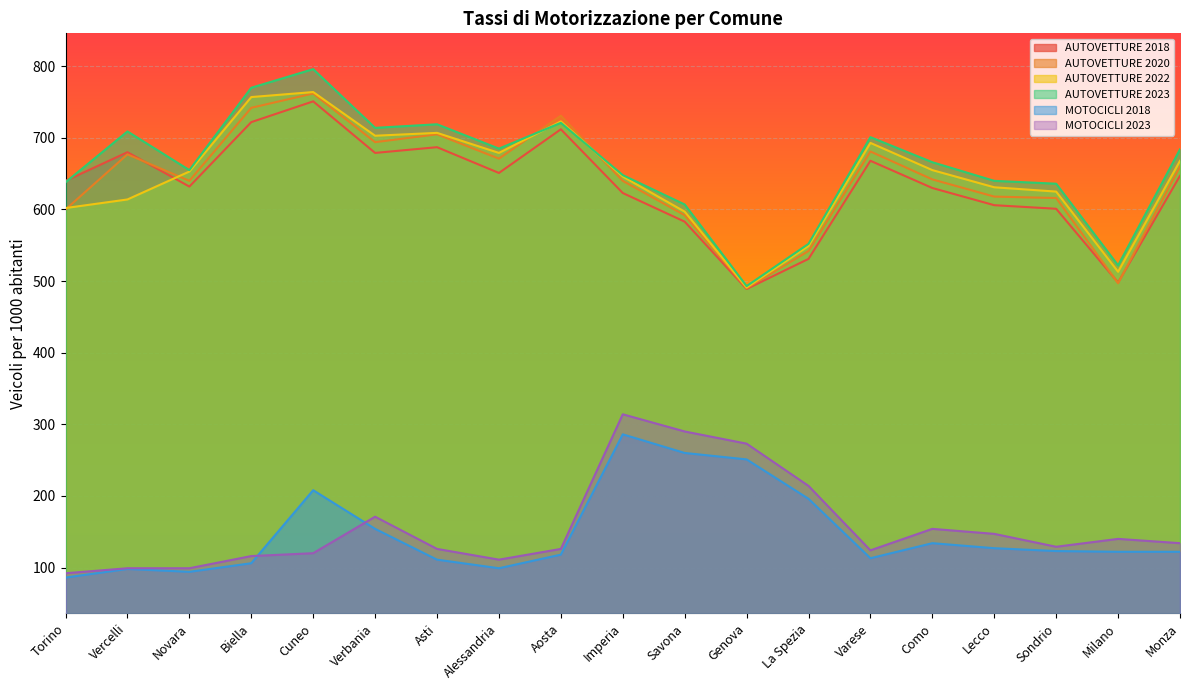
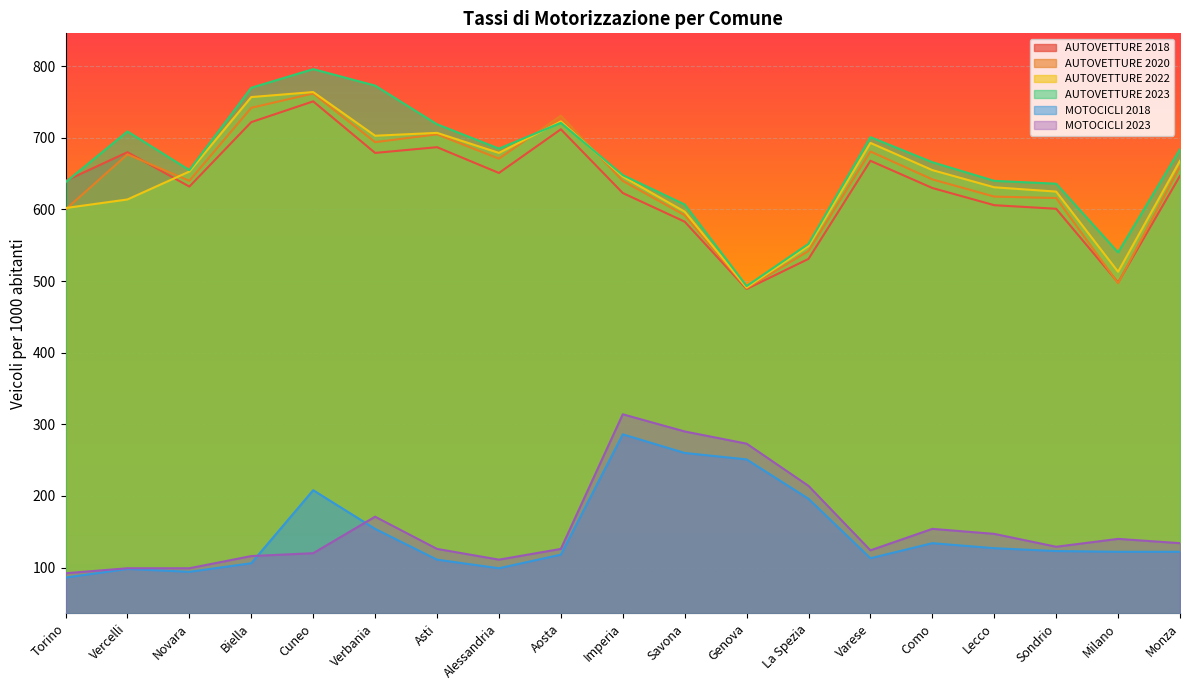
AUTOVETTURE 2023, Verbania: 710 -> 770
AUTOVETTURE 2023, Milano: 520 -> 540
